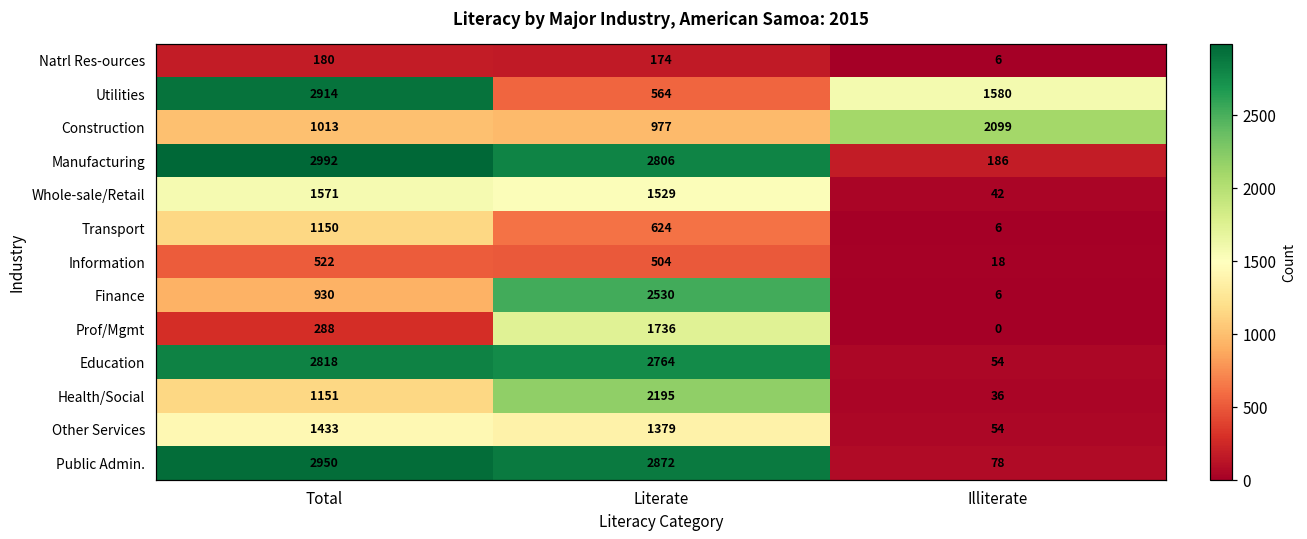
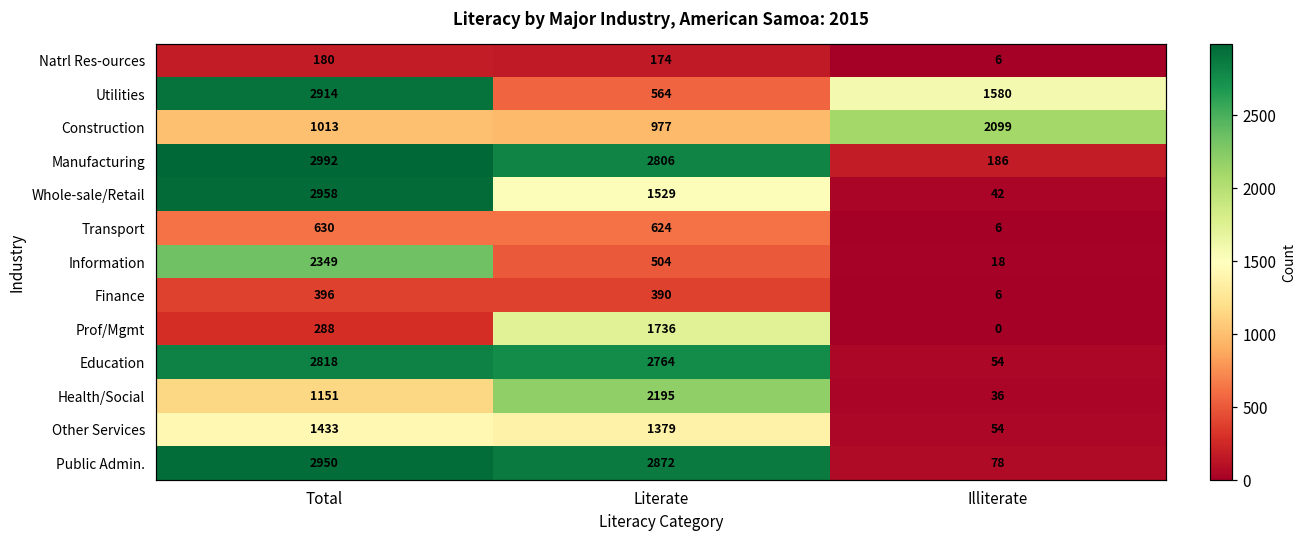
Whole-sale/Retail, Total: 1571 -> 2958
Transport, Total: 1150 -> 630
Information, Total: 522 -> 2349
Finance, Total: 930 -> 396
Finance, Literate: 2530 -> 390
